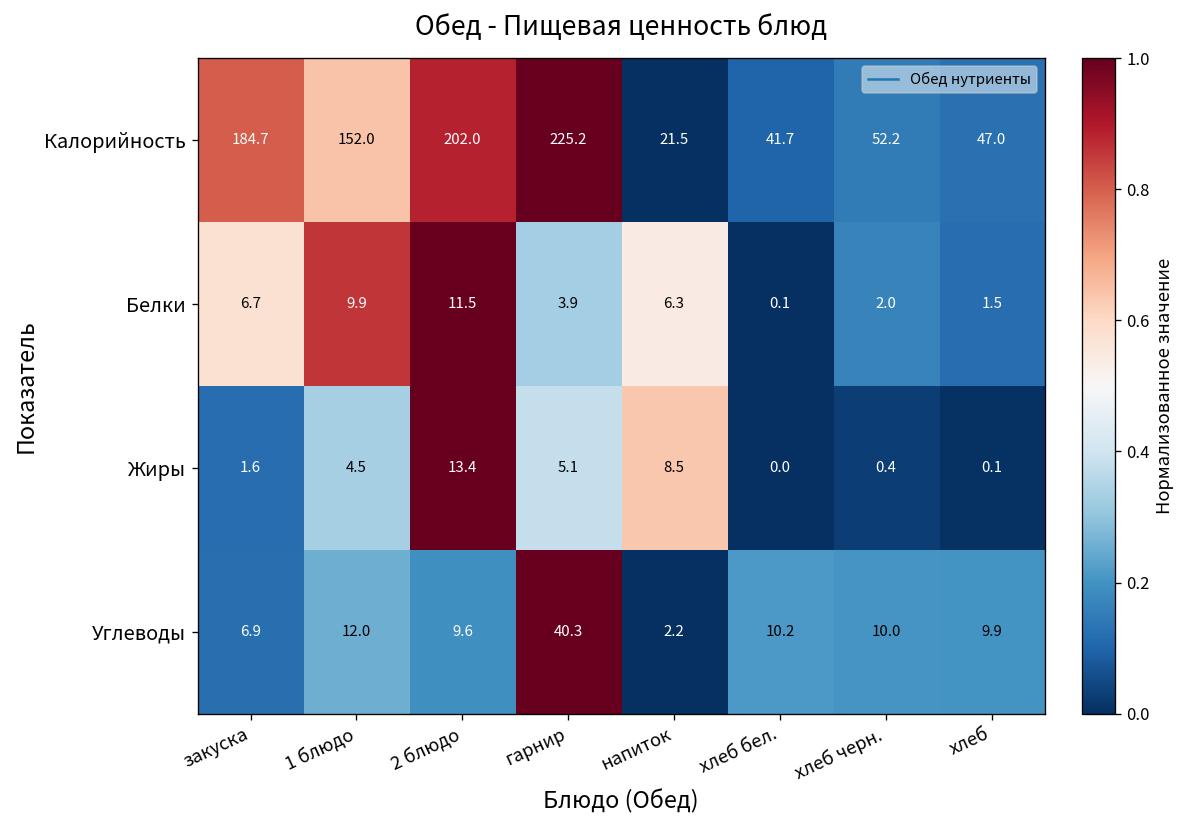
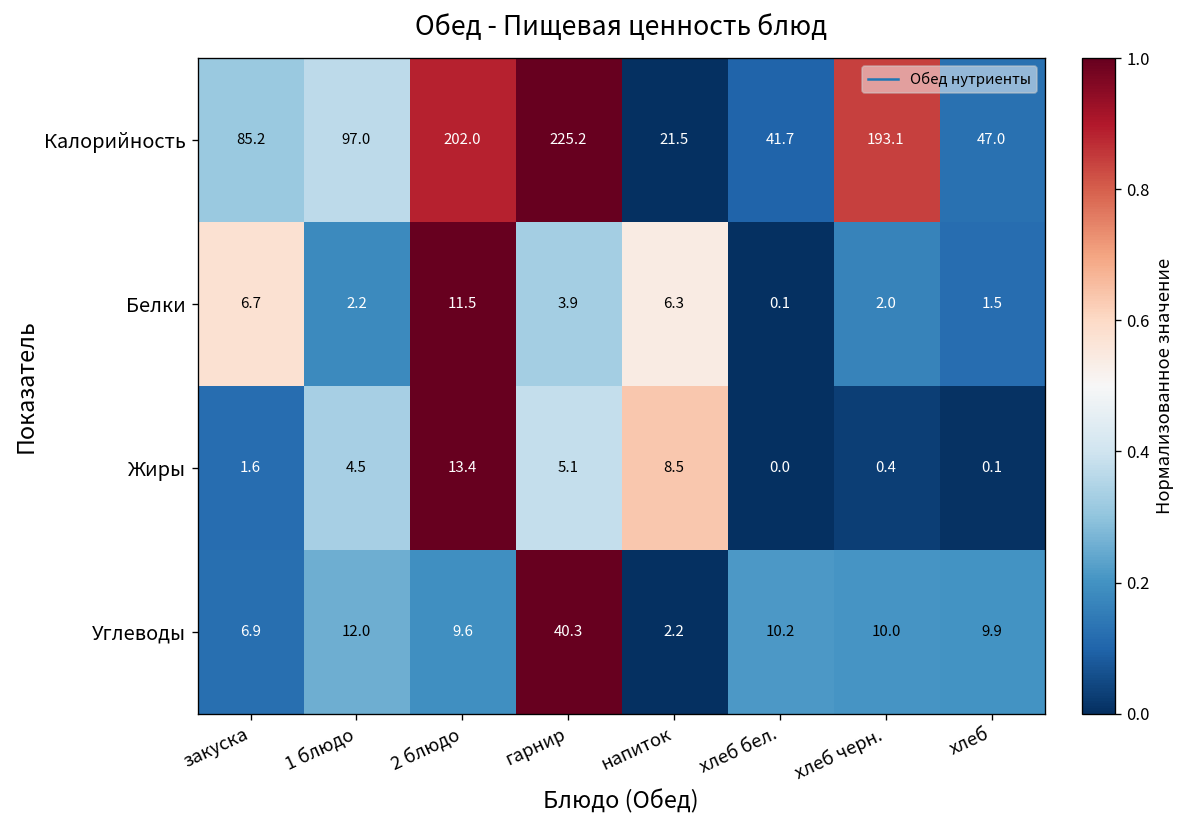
Калорийность, закуска: 184.7 -> 85.2
Калорийность, 1 блюдо: 152.0 -> 97.0
Калорийность, хлеб черн.: 52.2 -> 193.1
Белки, 1 блюдо: 9.9 -> 2.2
